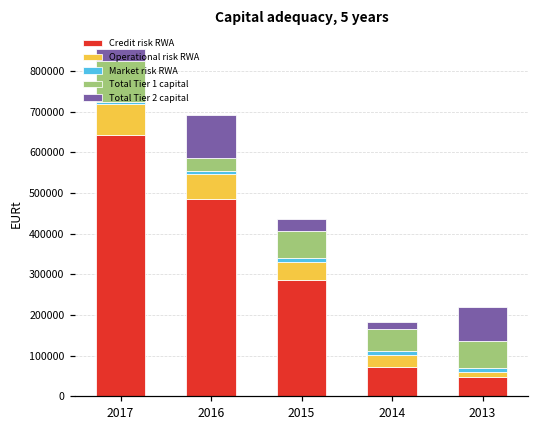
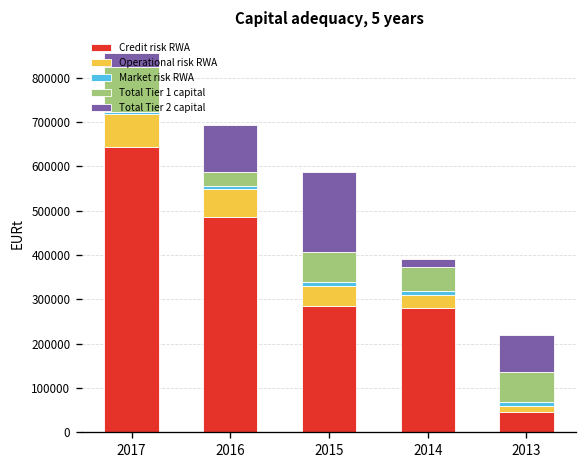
Total Tier 2 capital, 2015: 30000 -> 180000
Credit risk RWA, 2014: 70000 -> 280000
